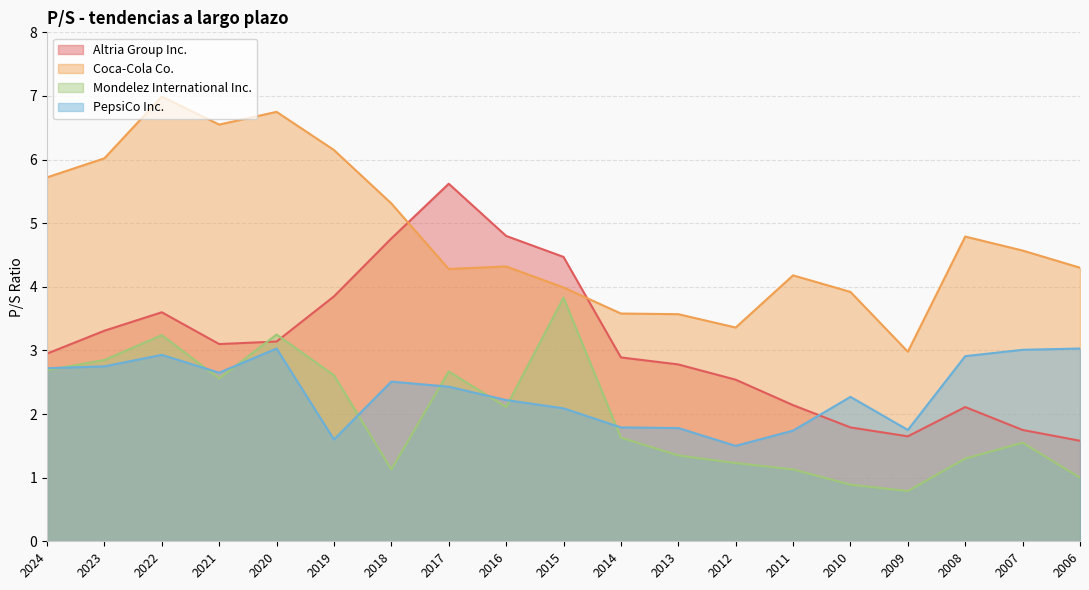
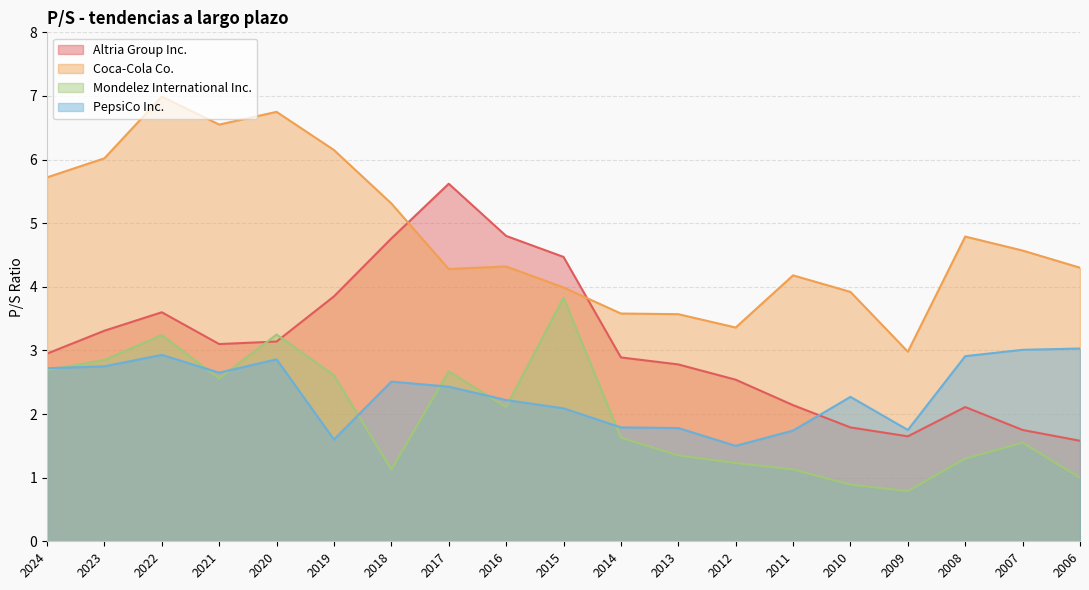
PepsiCo Inc., 2020: 3.0 -> 2.9
